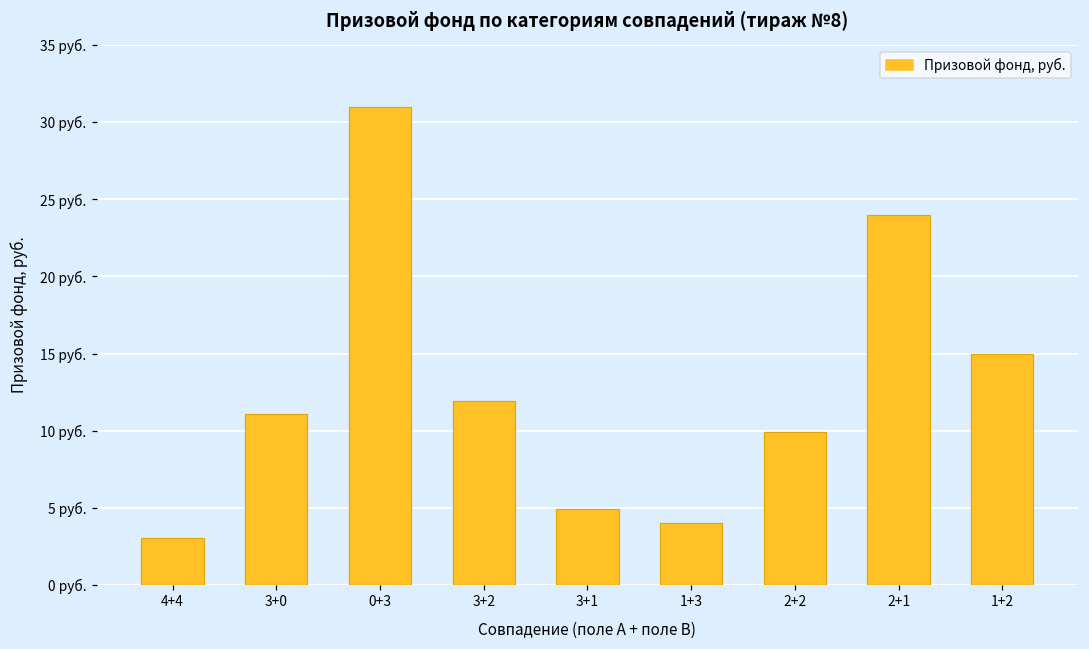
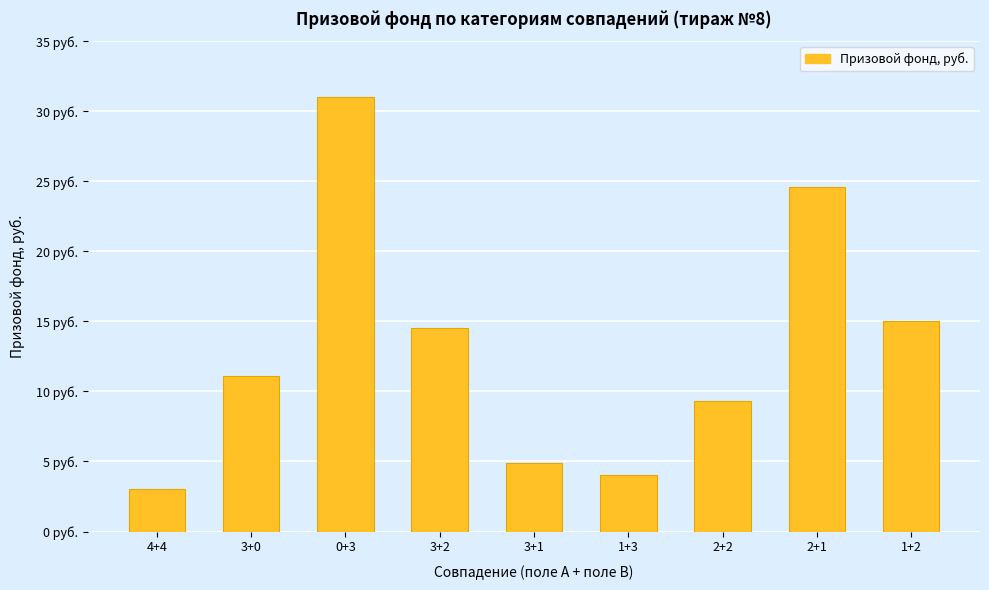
3+2: 11.9 руб. -> 14.5 руб.
2+2: 9.9 руб. -> 9.3 руб.
2+1: 24.0 руб. -> 24.6 руб.
